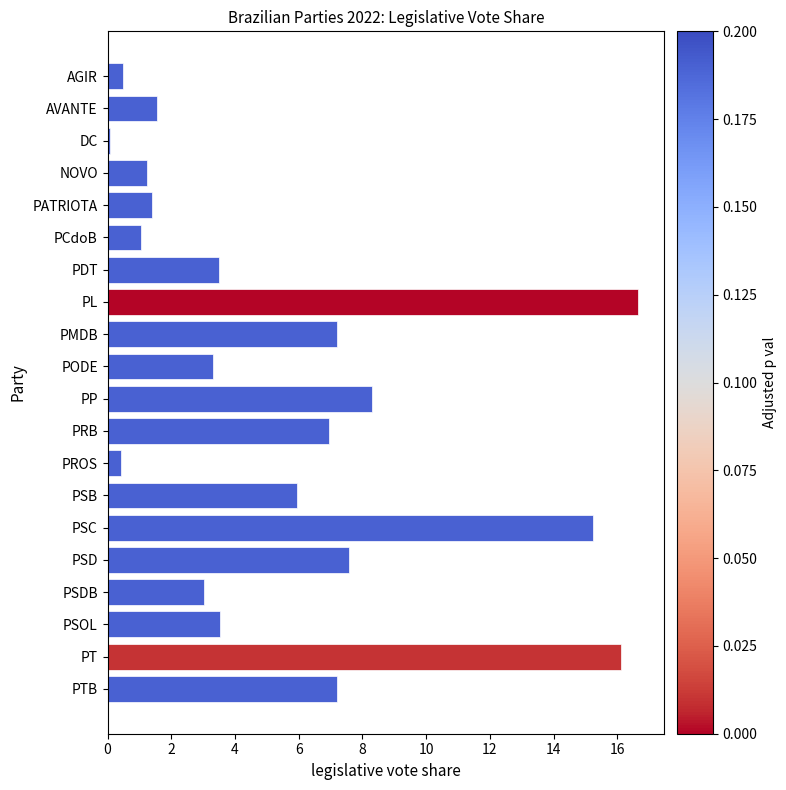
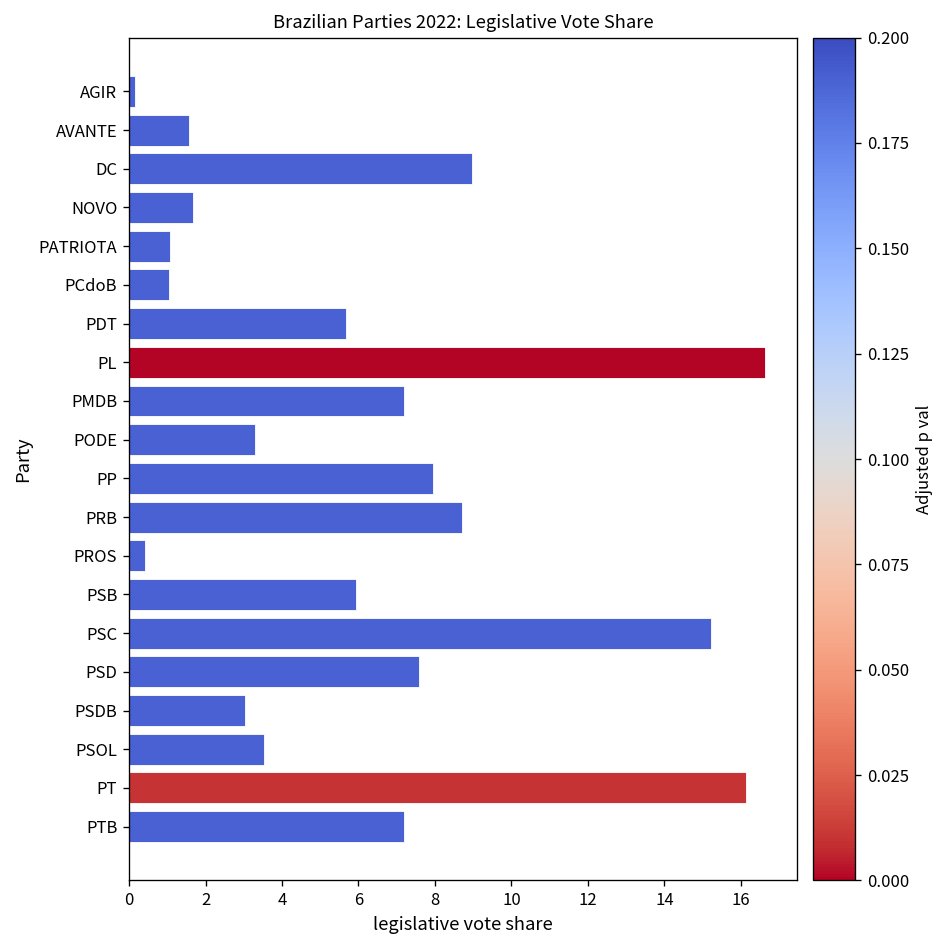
AGIR: 0.5 -> 0.1
DC: 0.1 -> 9.0
NOVO: 1.2 -> 1.7
PATRIOTA: 1.4 -> 1.1
PDT: 3.5 -> 5.7
PP: 8.3 -> 7.9
PRB: 7.0 -> 8.7
